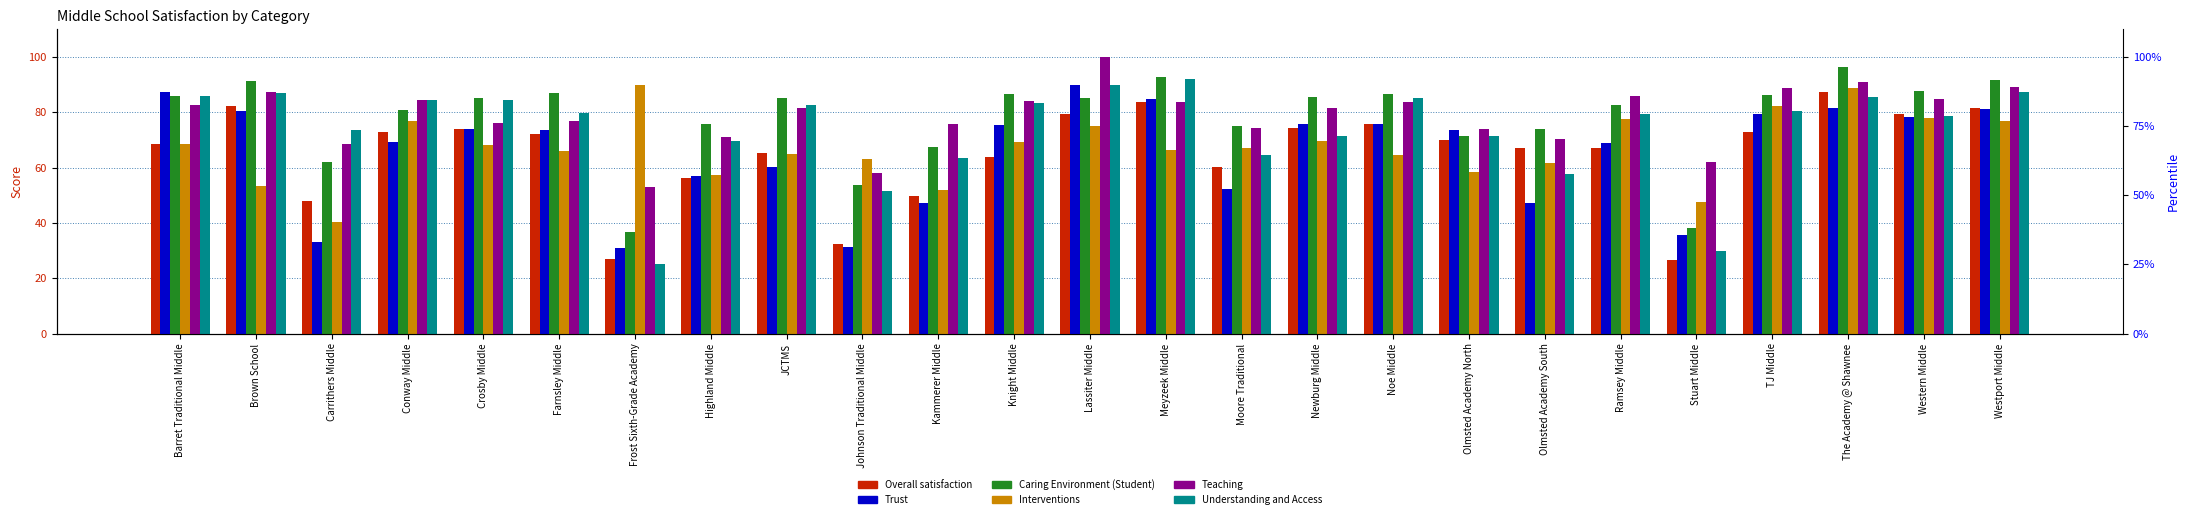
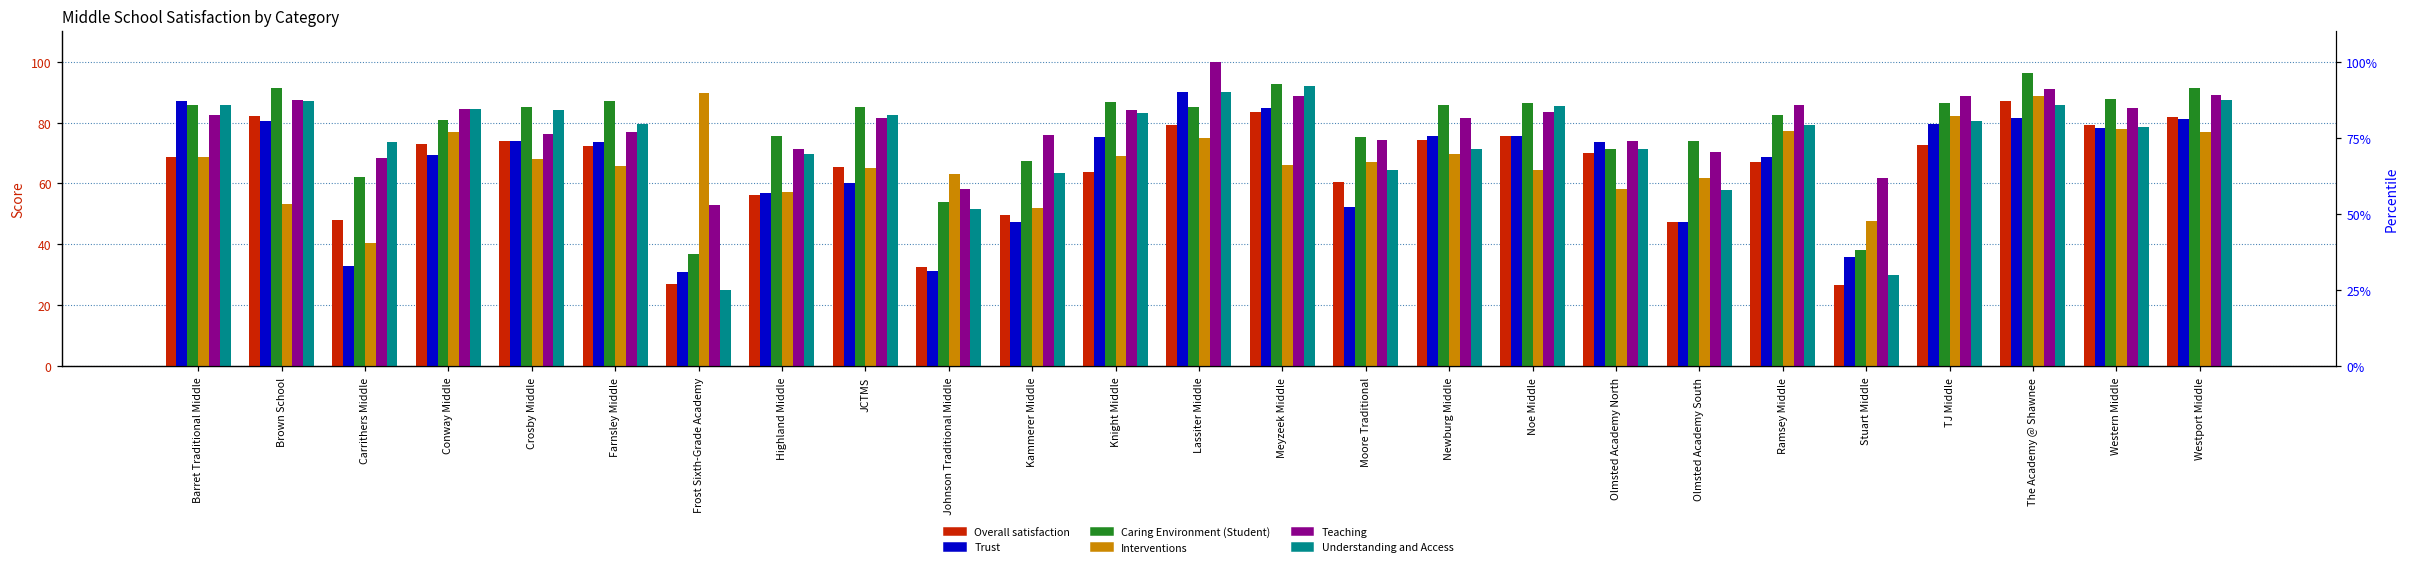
Teaching, Meyzeek Middle: 84 -> 89
Overall satisfaction, Olmsted Academy South: 67 -> 47
